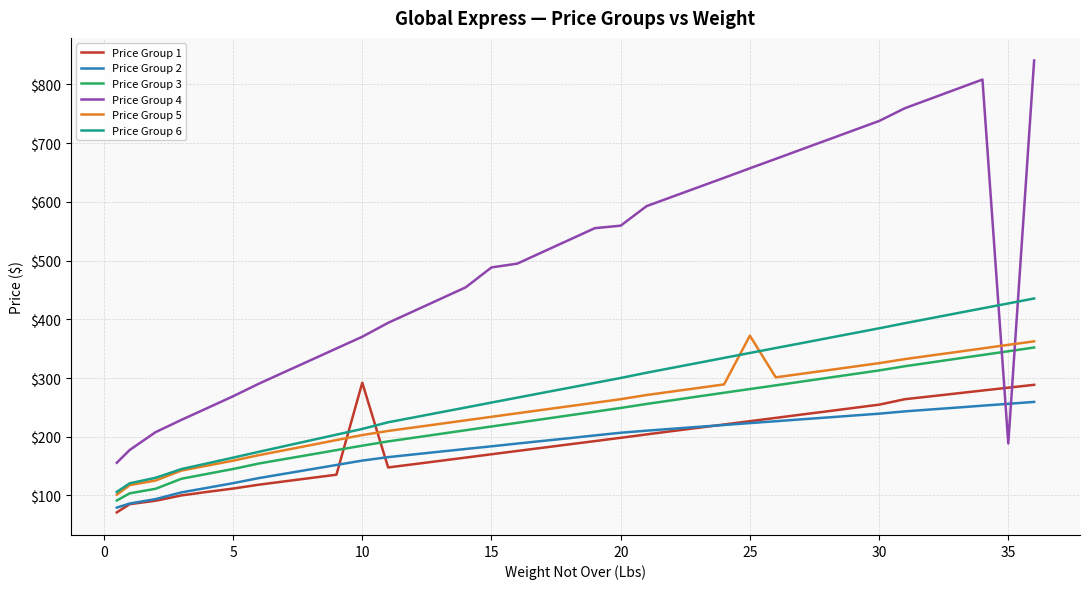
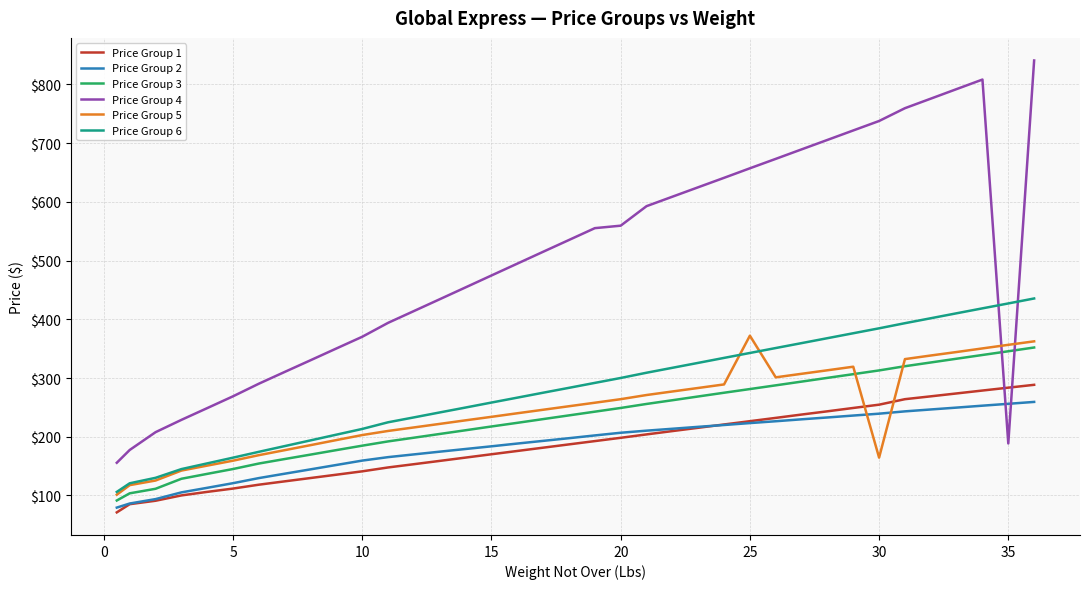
Price Group 1, 10: $290 -> $140
Price Group 4, 15: $490 -> $470
Price Group 5, 30: $330 -> $160
